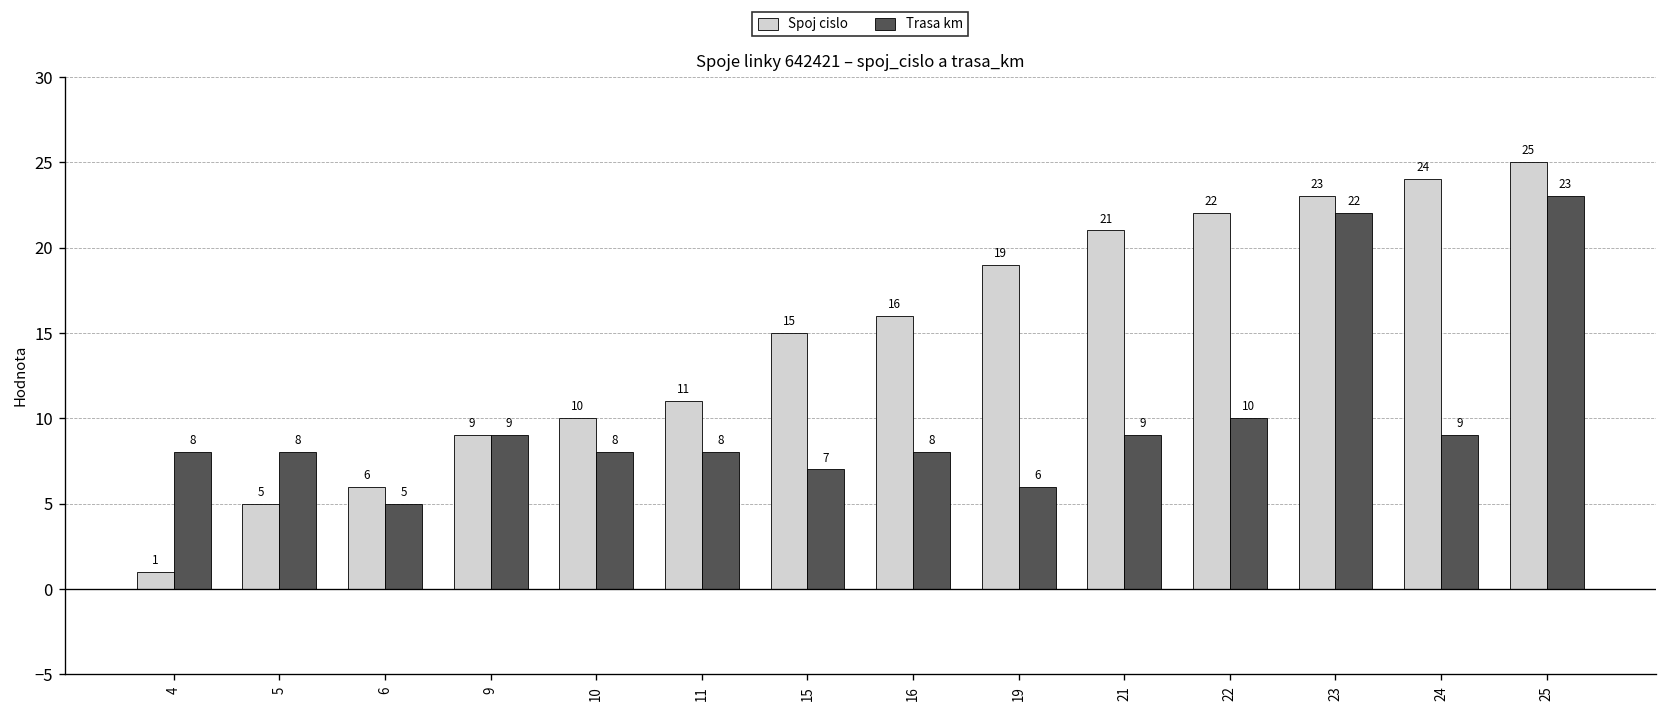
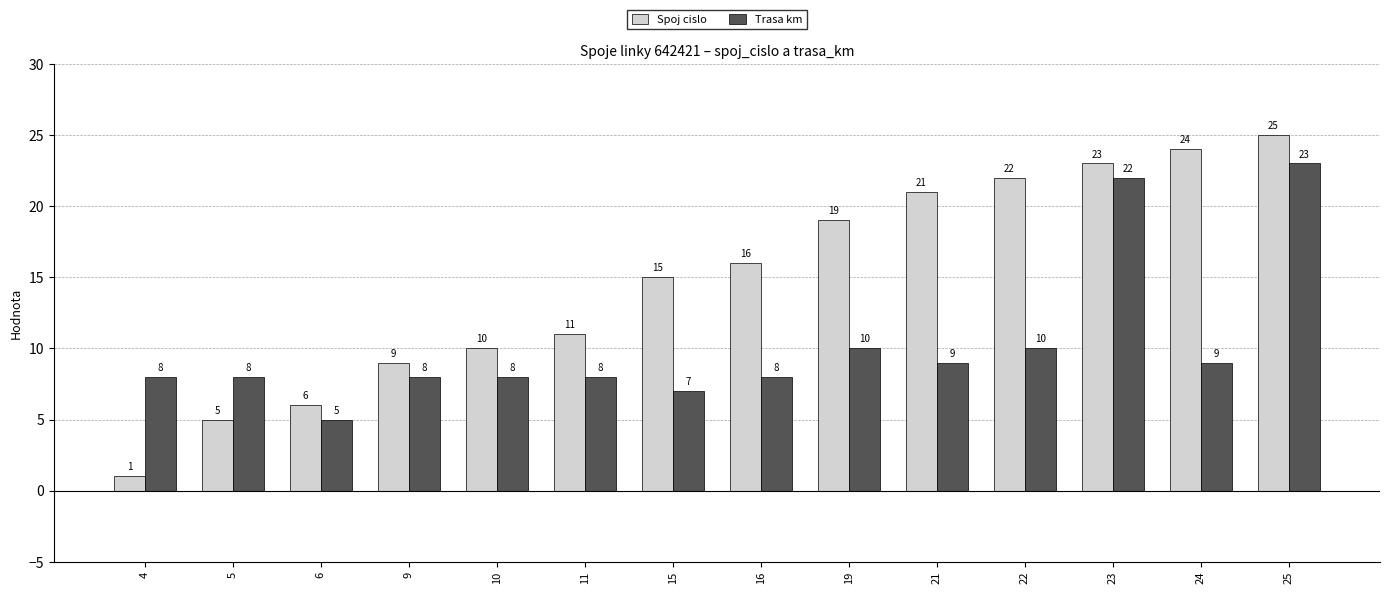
Trasa km, 9: 9 -> 8
Trasa km, 19: 6 -> 10
